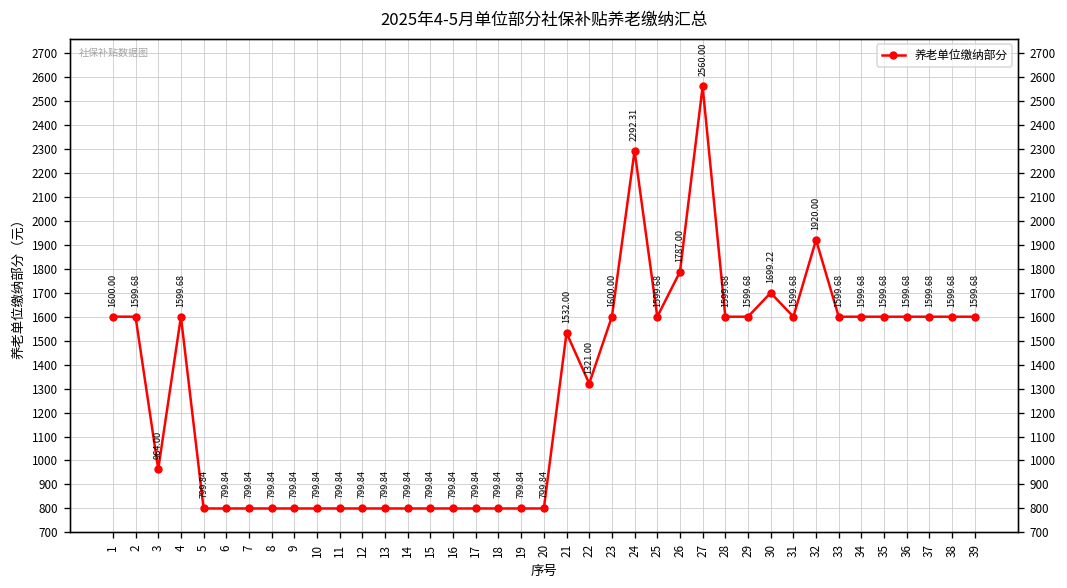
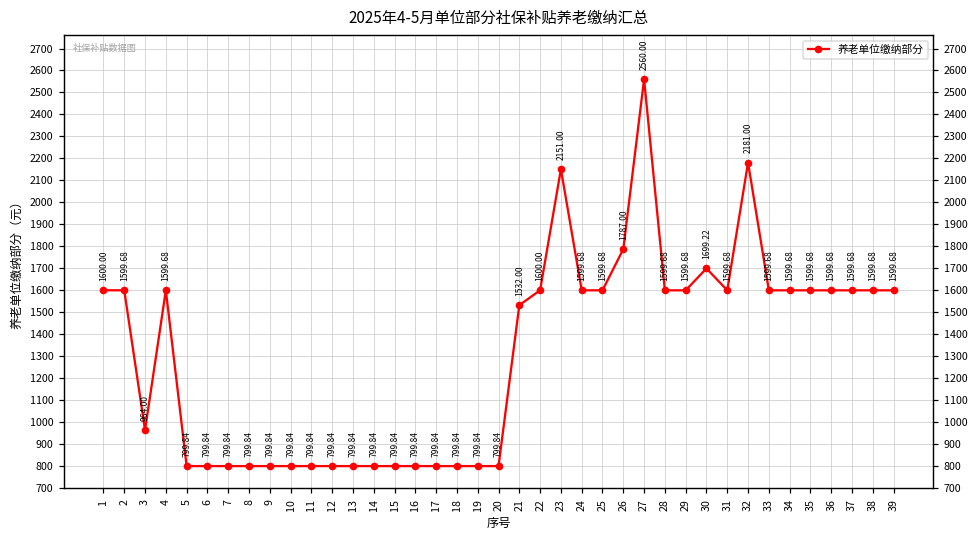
22: 1321.00 -> 1600.00
23: 1600.00 -> 2151.00
24: 2292.31 -> 1599.68
32: 1920.00 -> 2181.00
